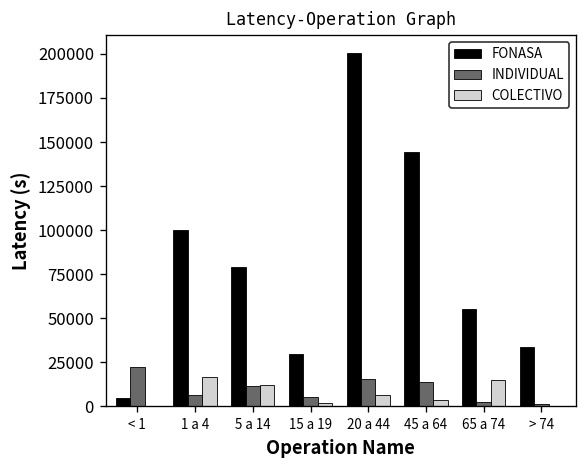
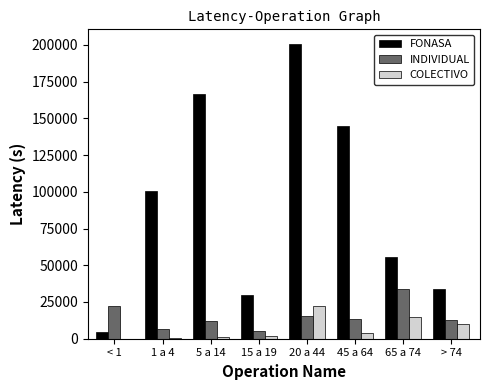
COLECTIVO, 1 a 4: 17000 -> 0
FONASA, 5 a 14: 79000 -> 166000
COLECTIVO, 5 a 14: 12000 -> 1000
COLECTIVO, 20 a 44: 6000 -> 22000
INDIVIDUAL, 65 a 74: 2000 -> 34000
INDIVIDUAL, > 74: 1000 -> 13000
COLECTIVO, > 74: 0 -> 10000
